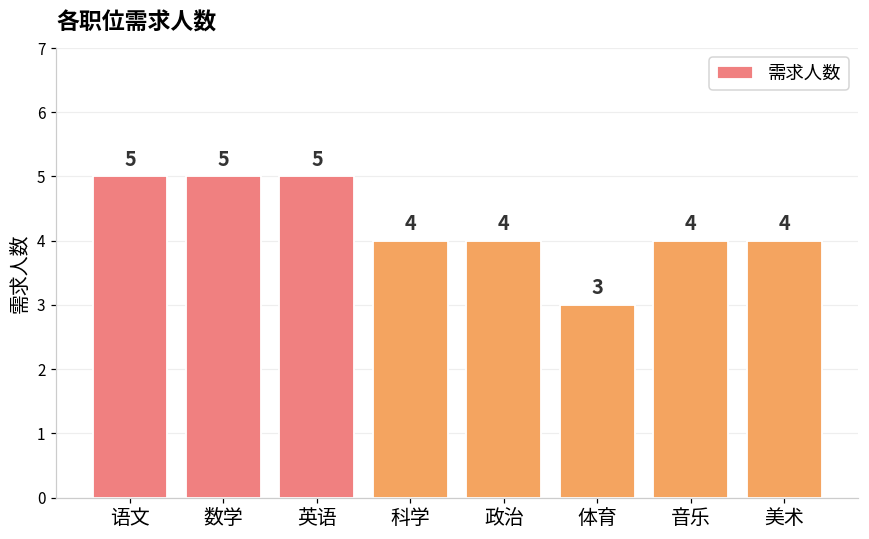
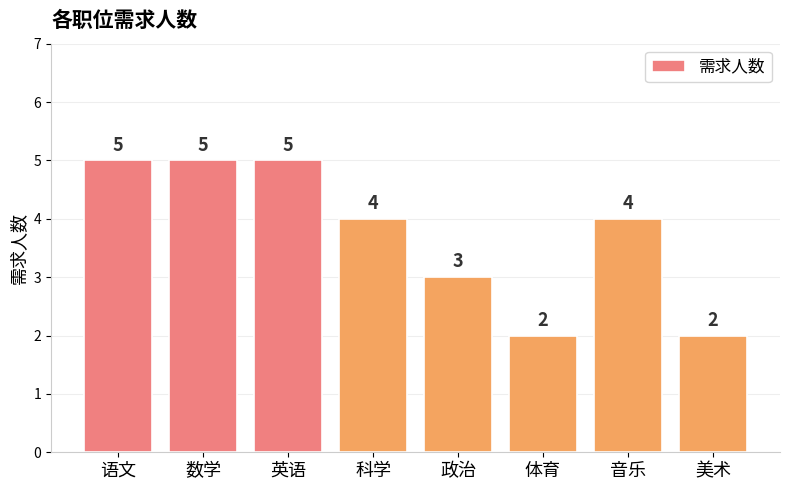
政治: 4 -> 3
体育: 3 -> 2
美术: 4 -> 2
